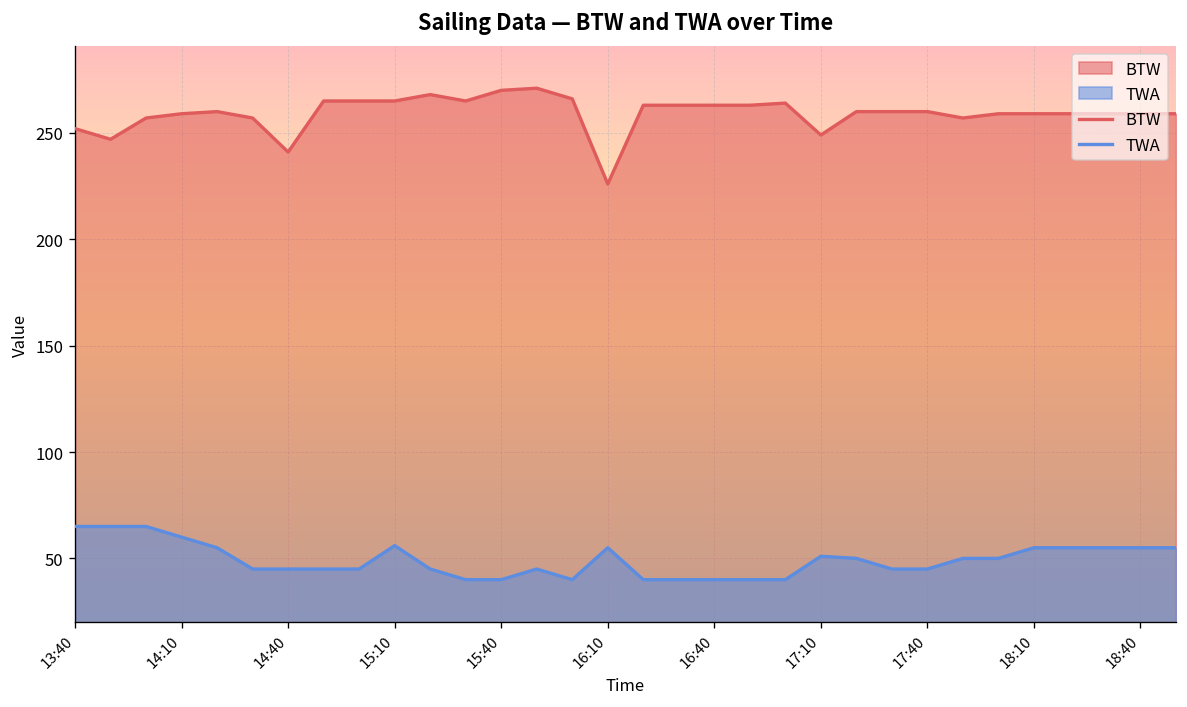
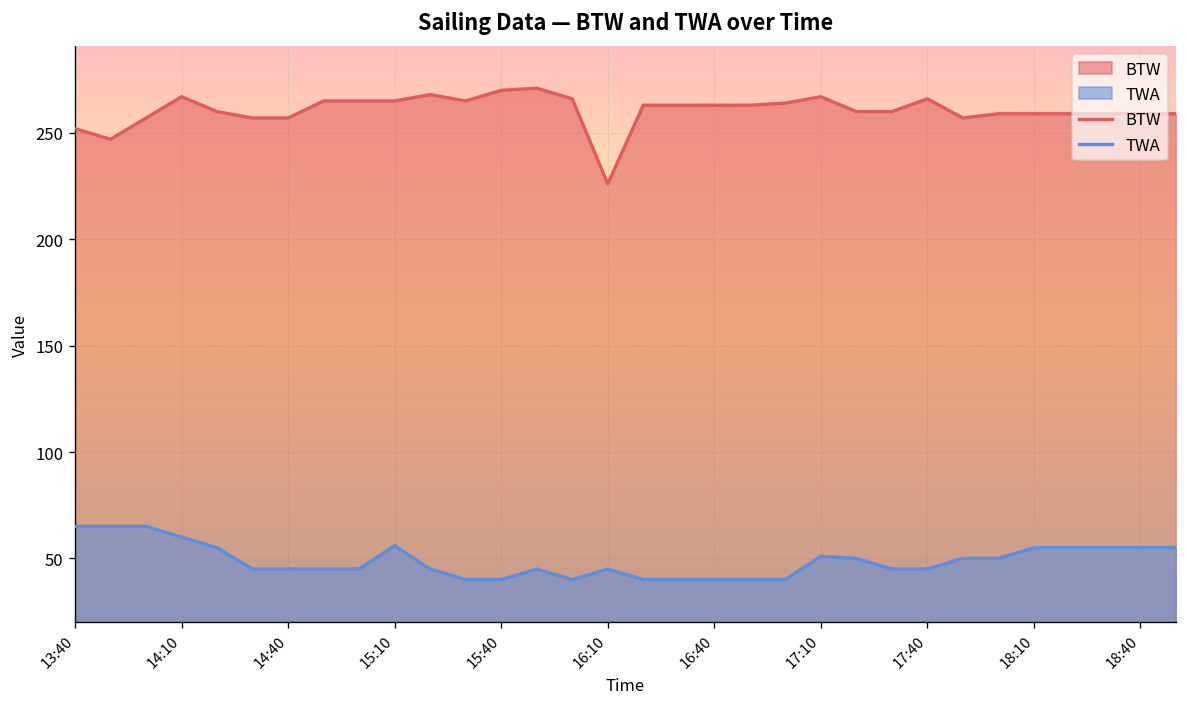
BTW, 14:10: 259 -> 267
BTW, 14:40: 241 -> 257
TWA, 16:10: 55 -> 45
BTW, 17:10: 249 -> 267
BTW, 17:40: 260 -> 266
